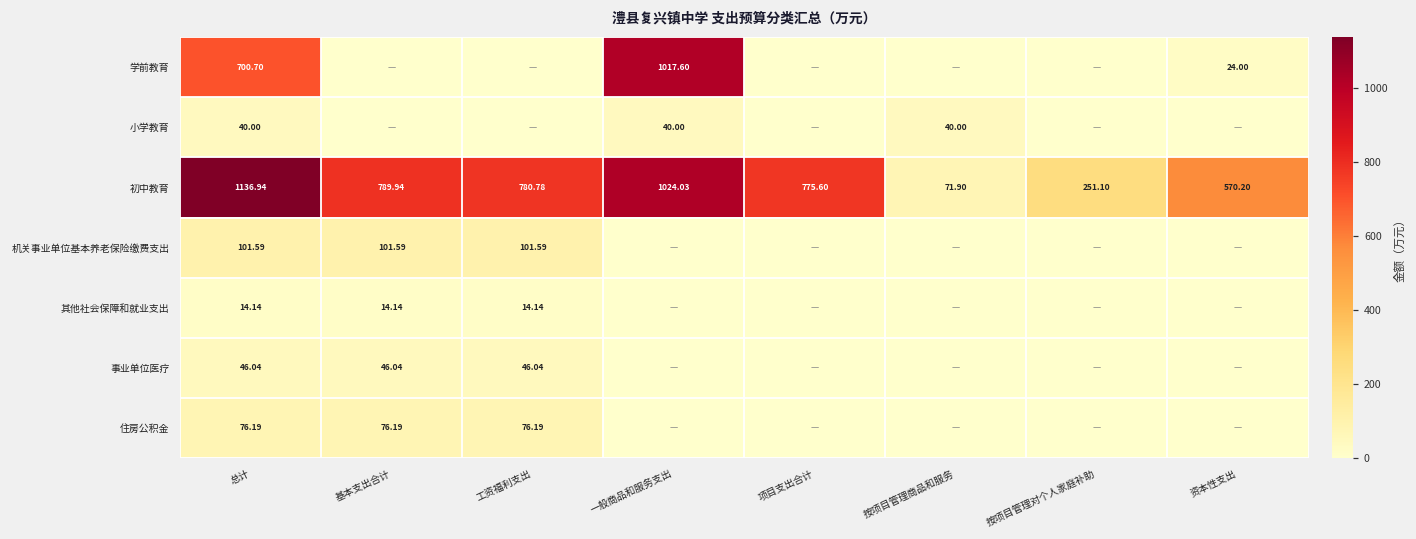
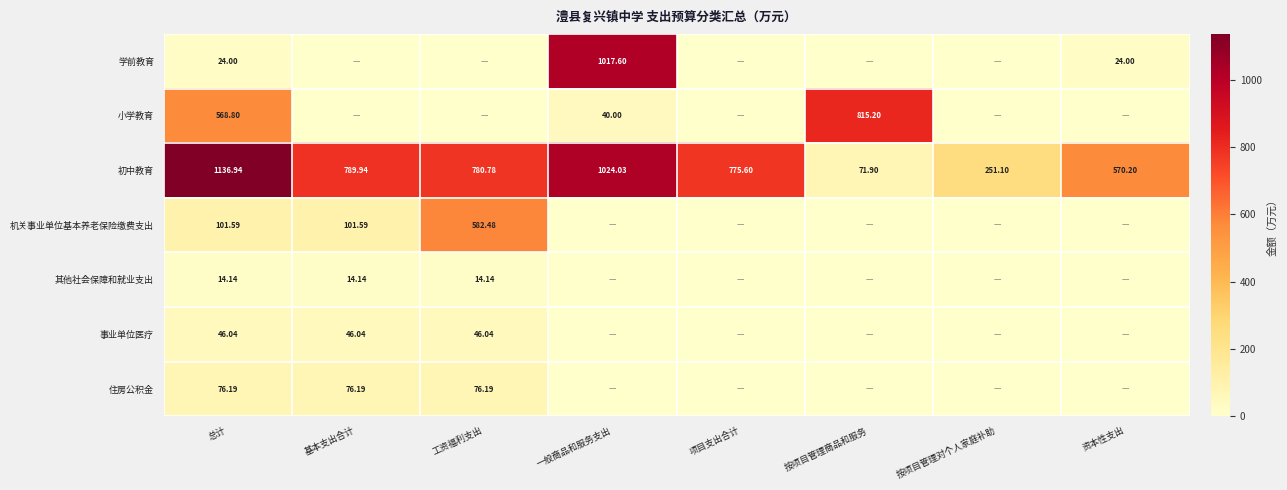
学前教育, 总计: 700.70 -> 24.00
小学教育, 总计: 40.00 -> 568.80
小学教育, 按项目管理商品和服务: 40.00 -> 815.20
机关事业单位基本养老保险缴费支出, 工资福利支出: 101.59 -> 582.48
